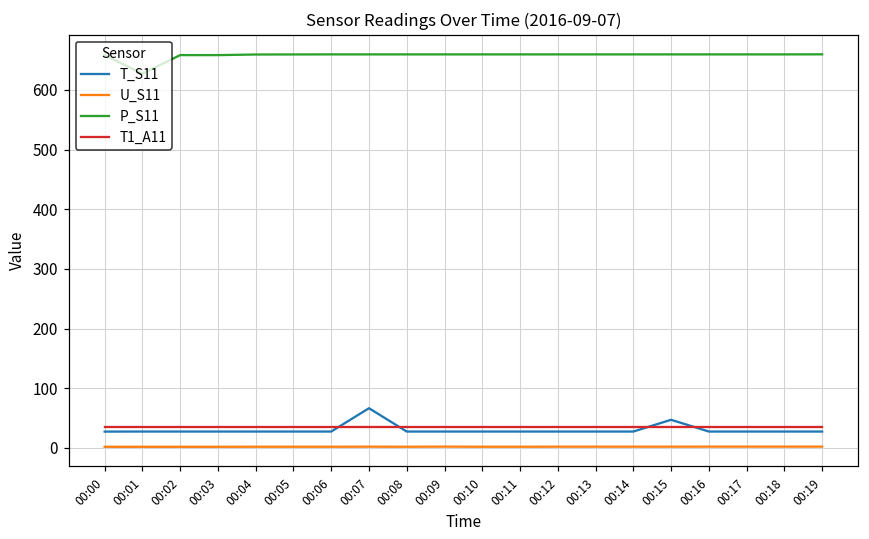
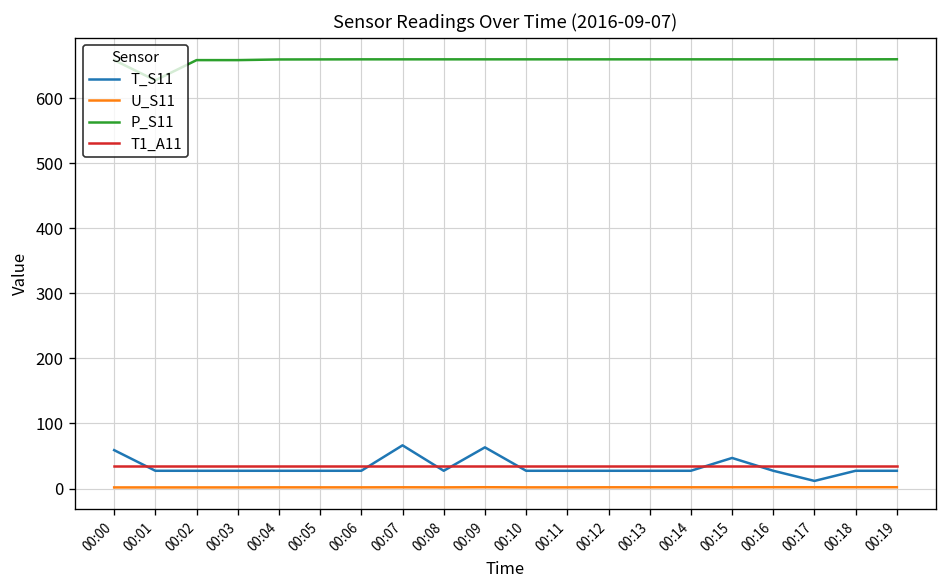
T_S11, 00:00: 30 -> 60
T_S11, 00:09: 30 -> 60
T_S11, 00:17: 30 -> 10
